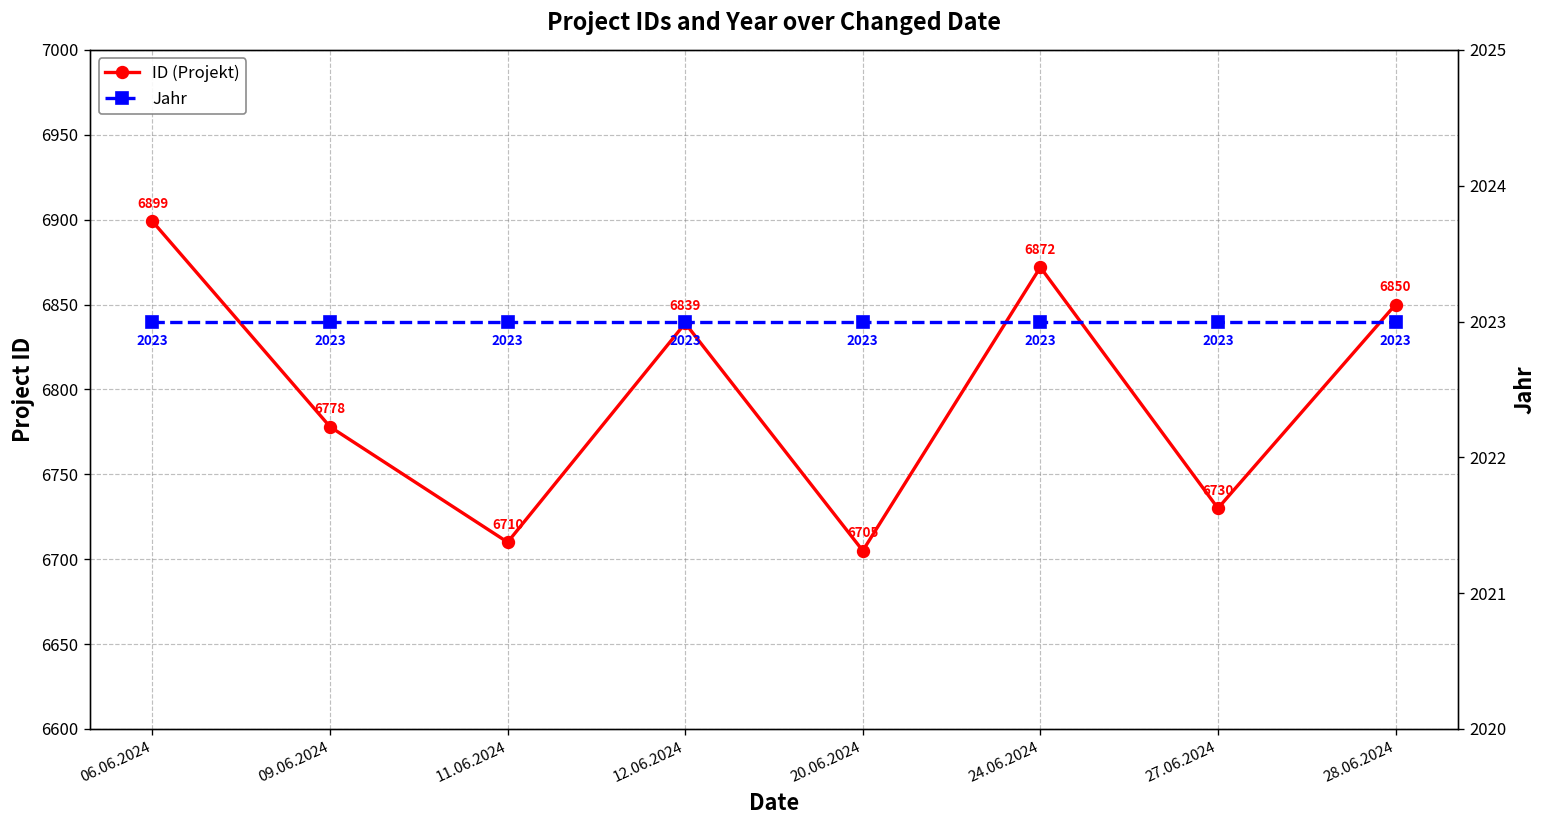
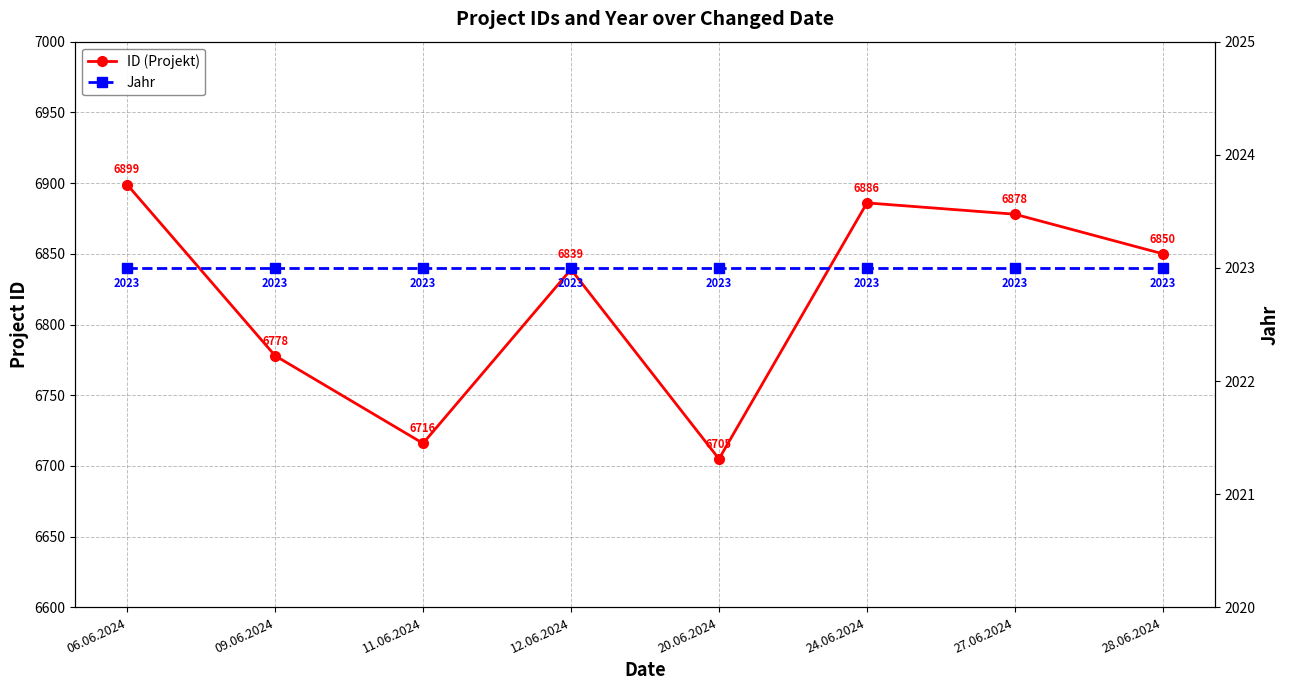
ID (Projekt), 11.06.2024: 6710 -> 6716
ID (Projekt), 24.06.2024: 6872 -> 6886
ID (Projekt), 27.06.2024: 6730 -> 6878
